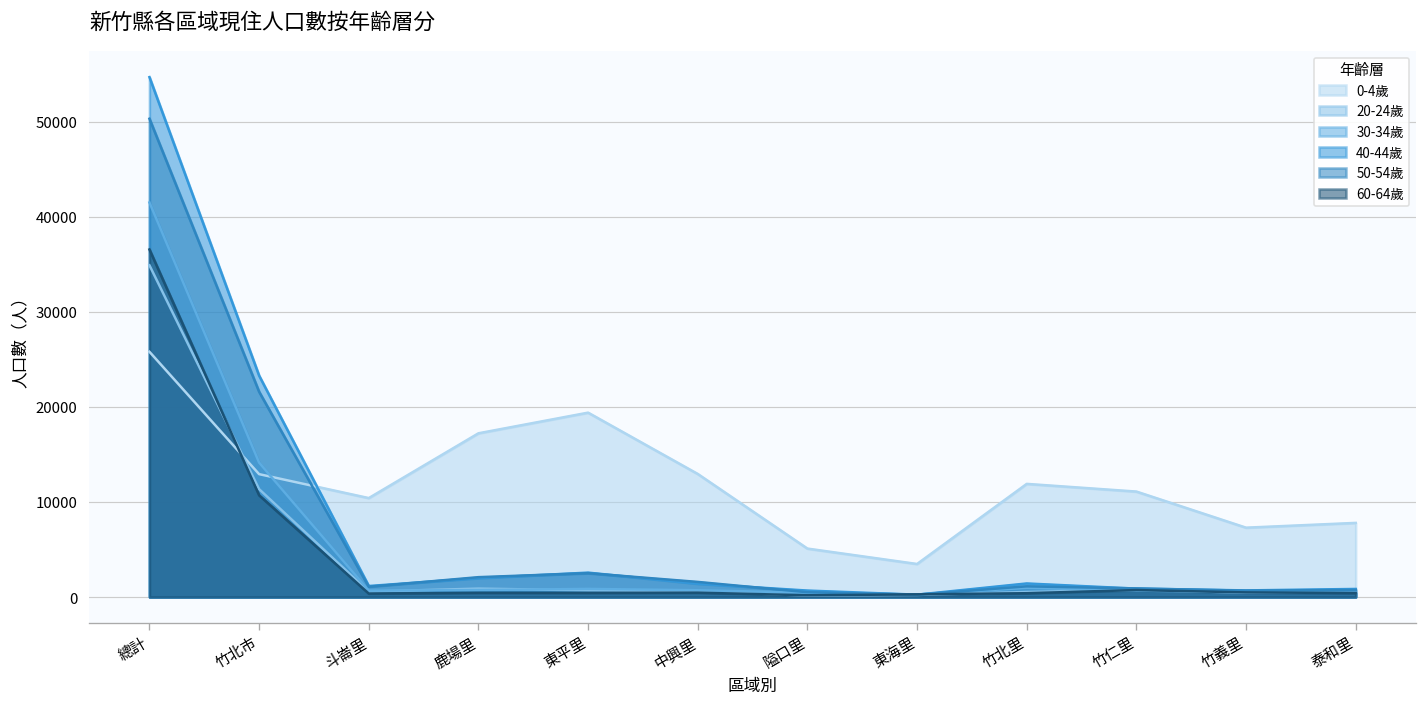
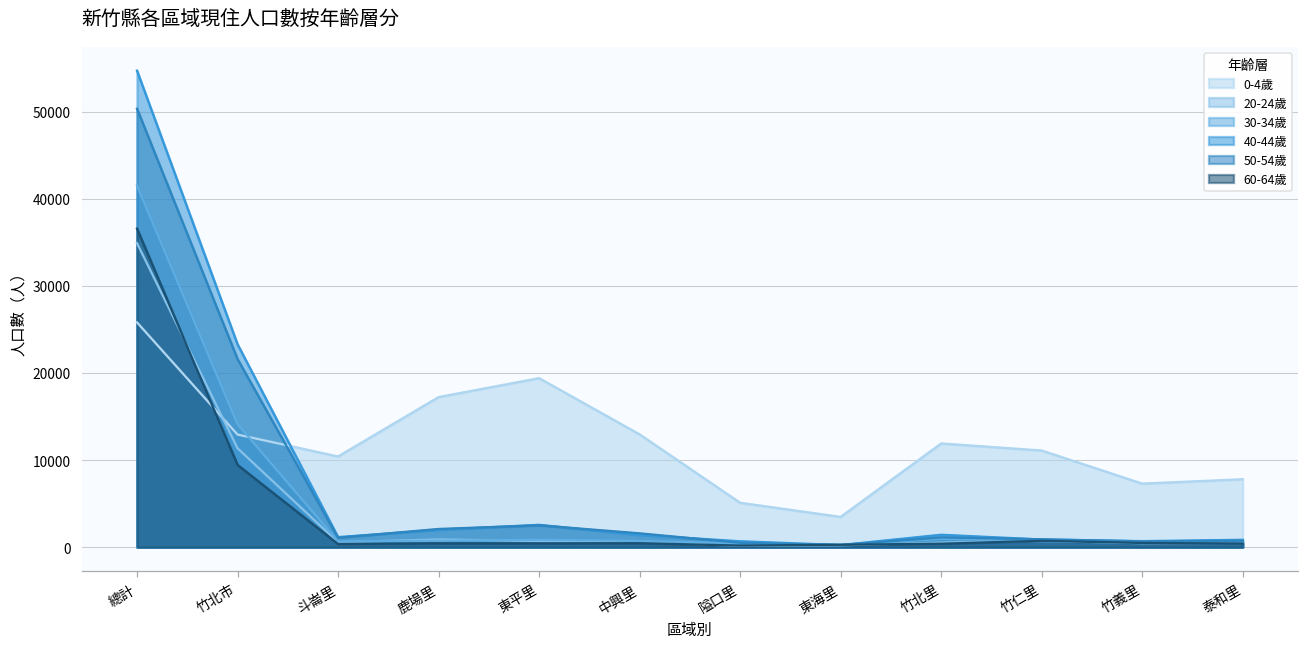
60-64歲, 竹北市: 11000 -> 9000
